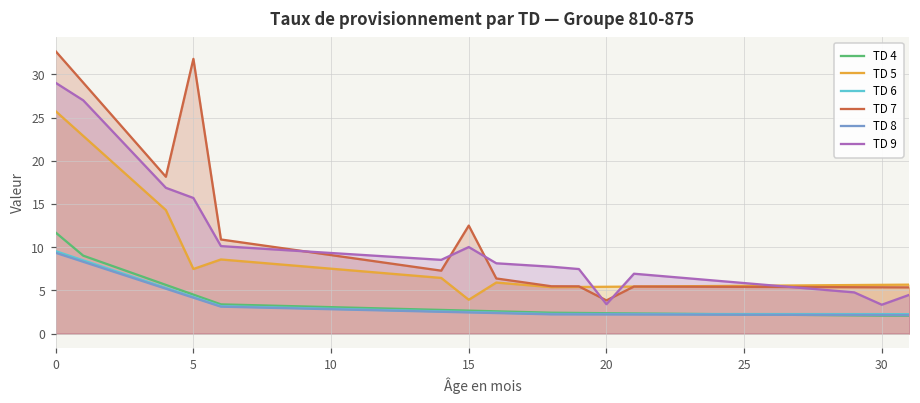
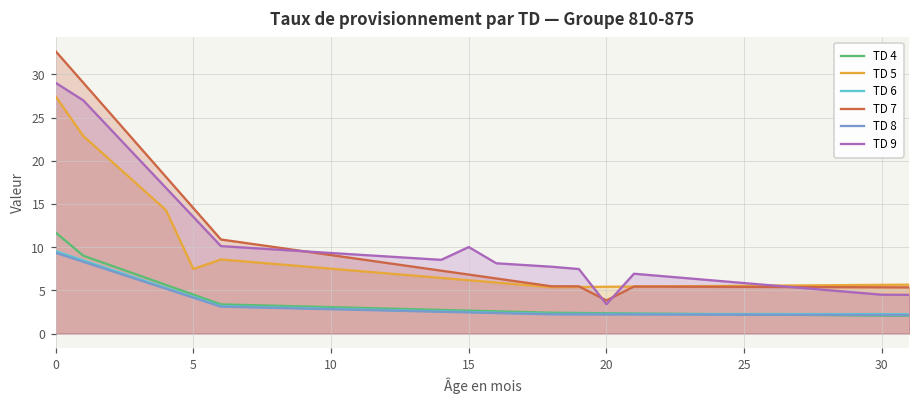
TD 5, 0: 26 -> 27
TD 7, 5: 32 -> 15
TD 9, 5: 16 -> 14
TD 5, 15: 4 -> 6
TD 7, 15: 13 -> 7
TD 9, 30: 3 -> 4
